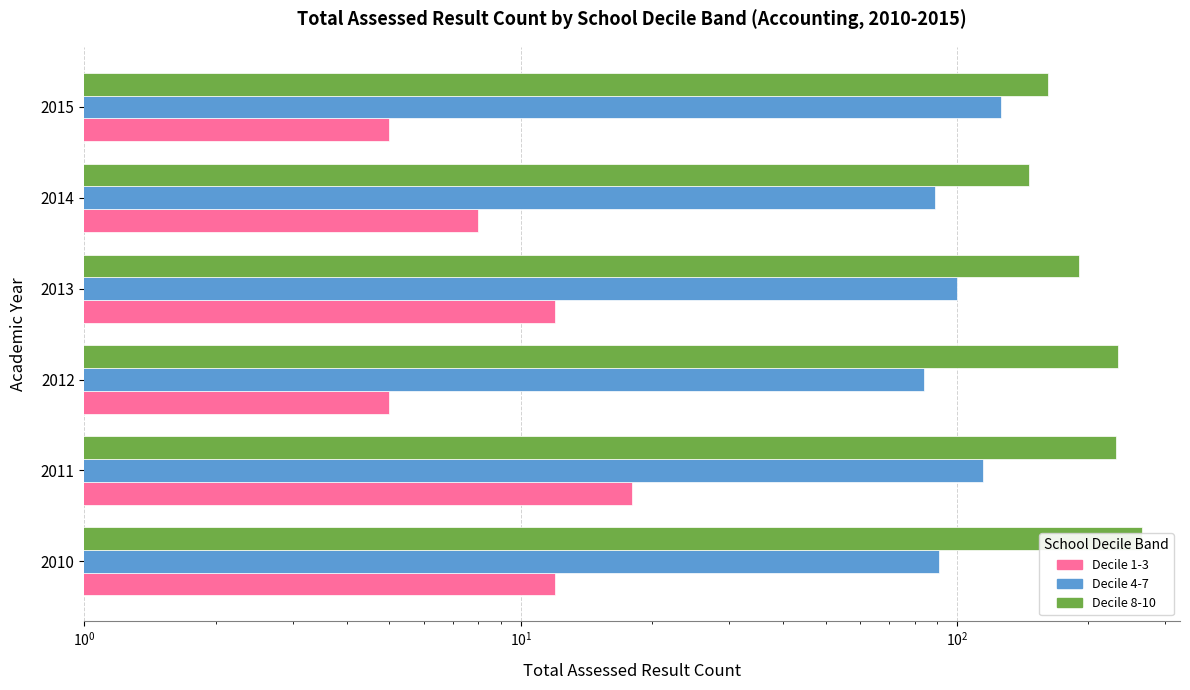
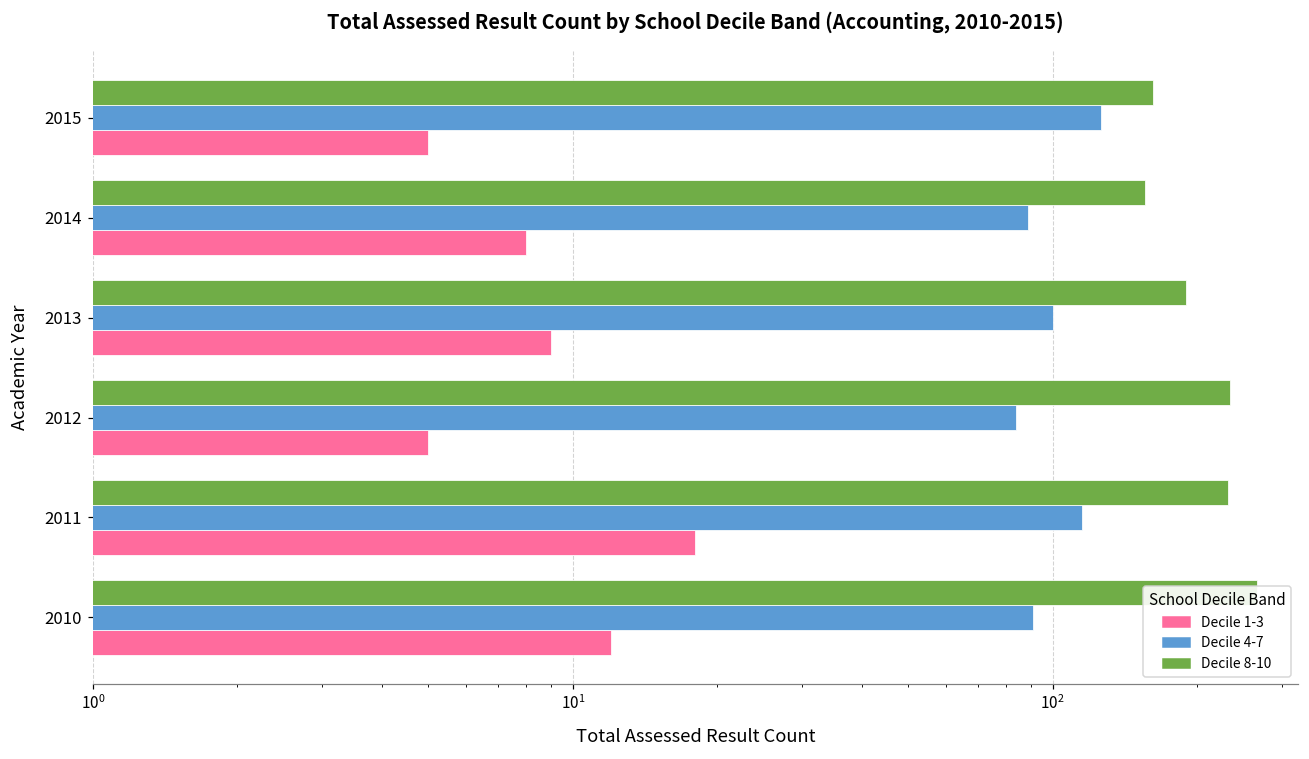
Decile 8-10, 2014: 146 -> 156
Decile 1-3, 2013: 12 -> 9
